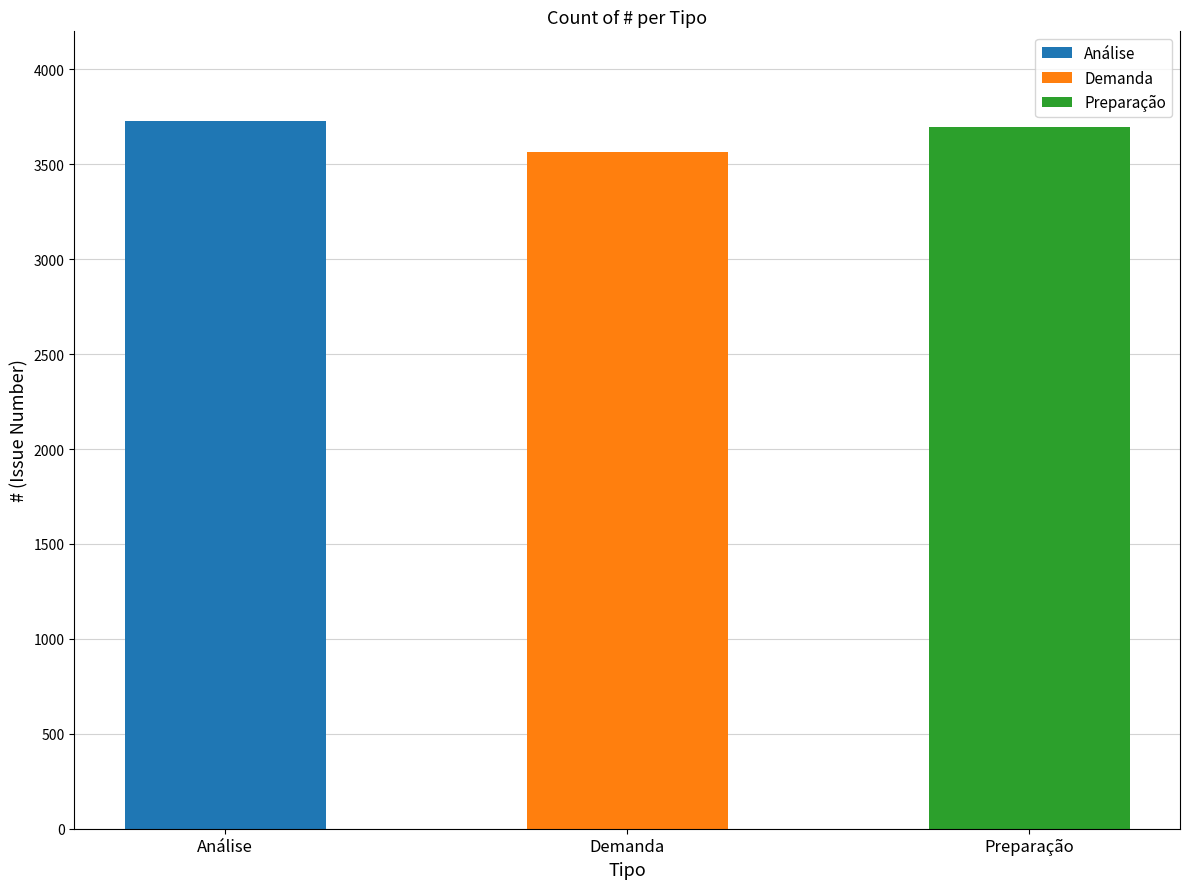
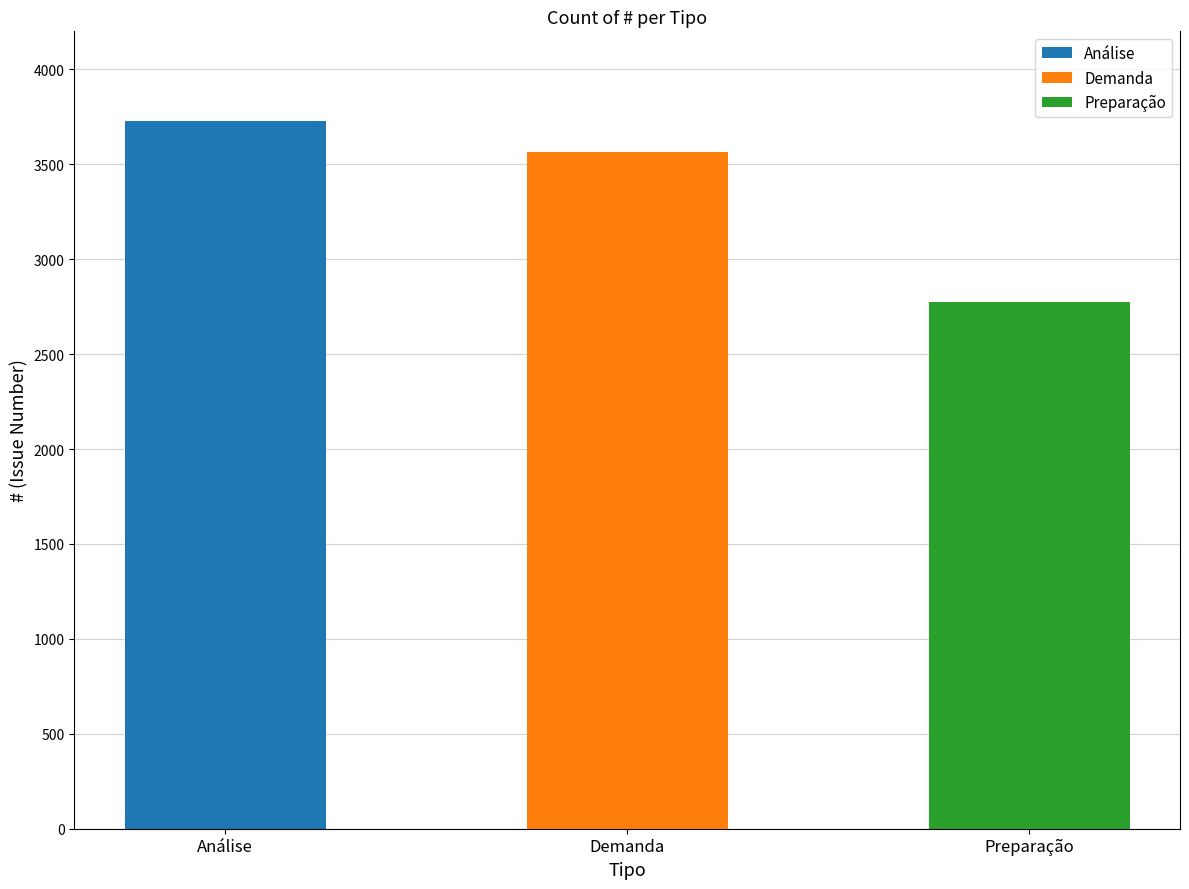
Preparação: 3690 -> 2780
